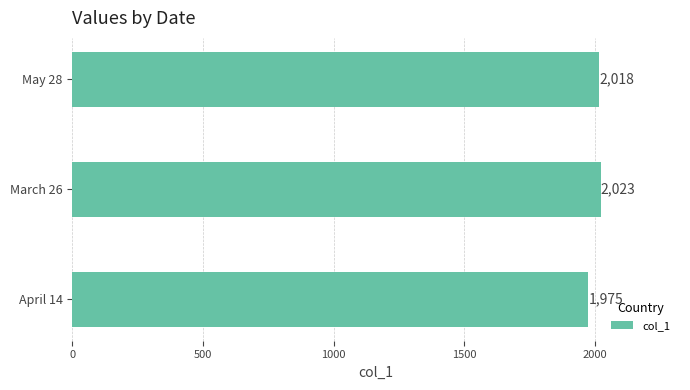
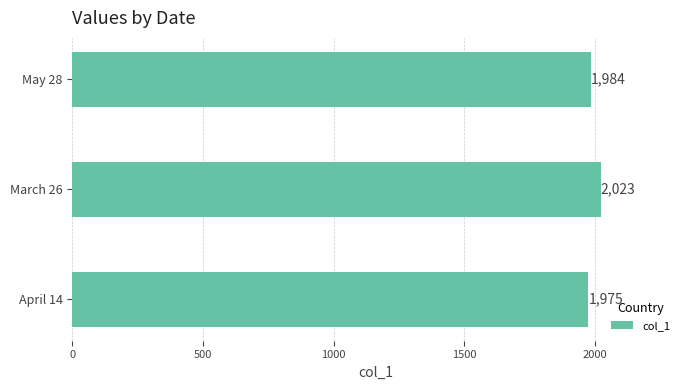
May 28: 2,018 -> 1,984
